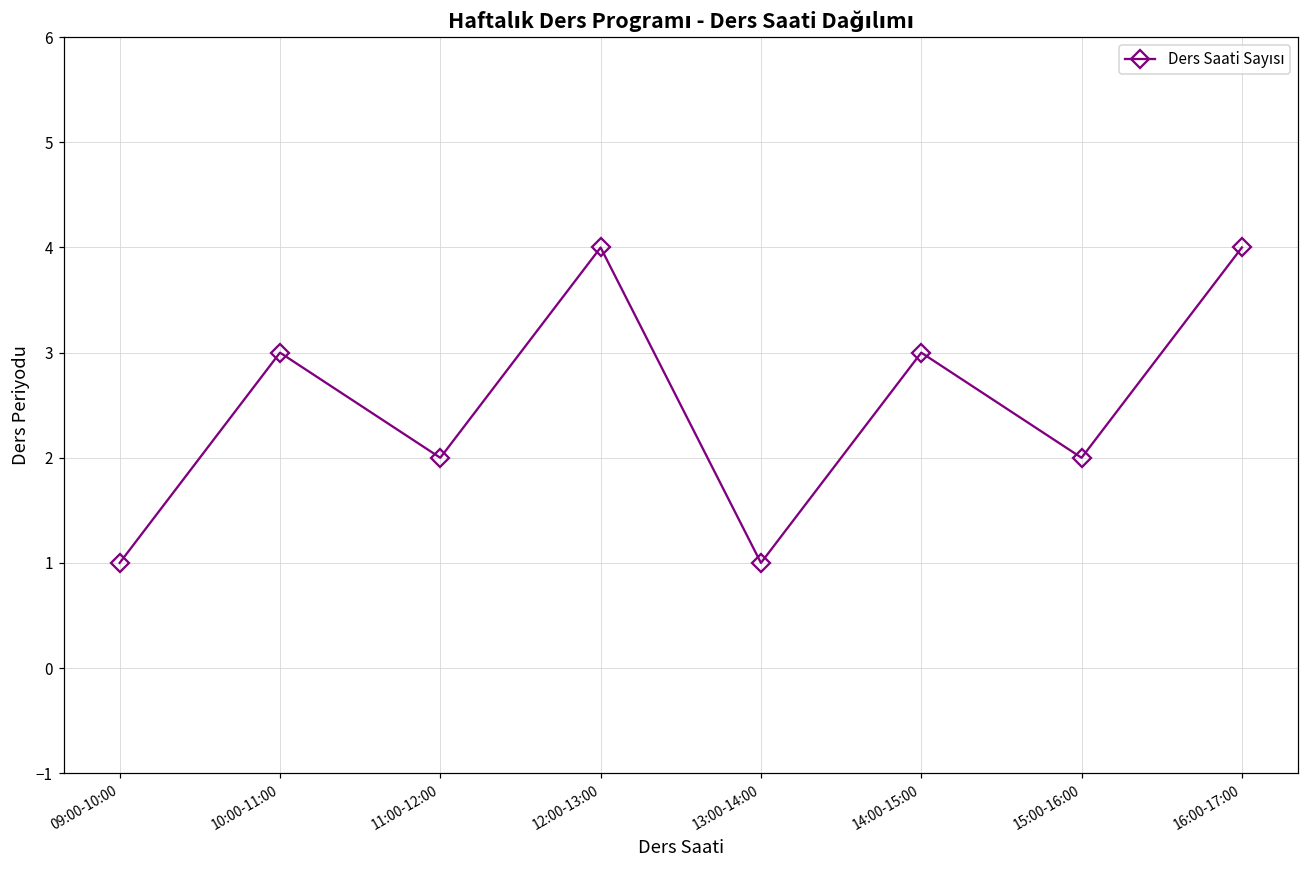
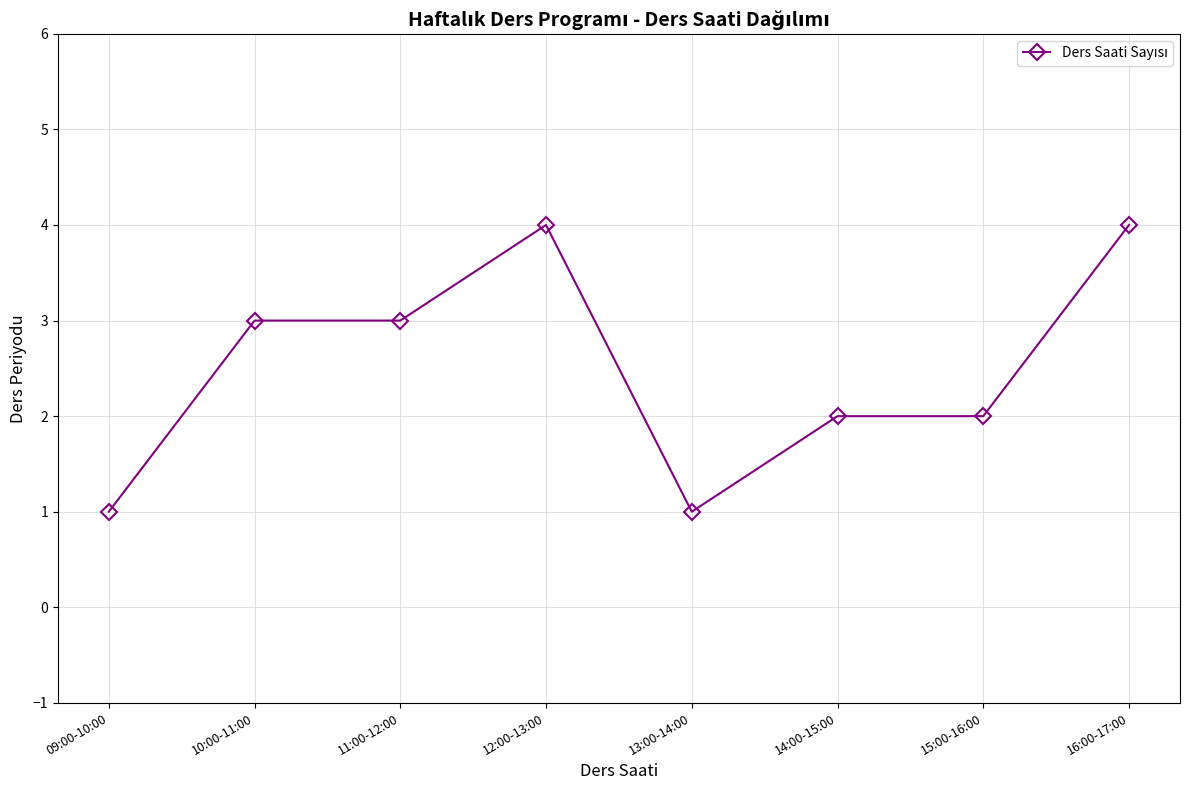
11:00-12:00: 2 -> 3
14:00-15:00: 3 -> 2
